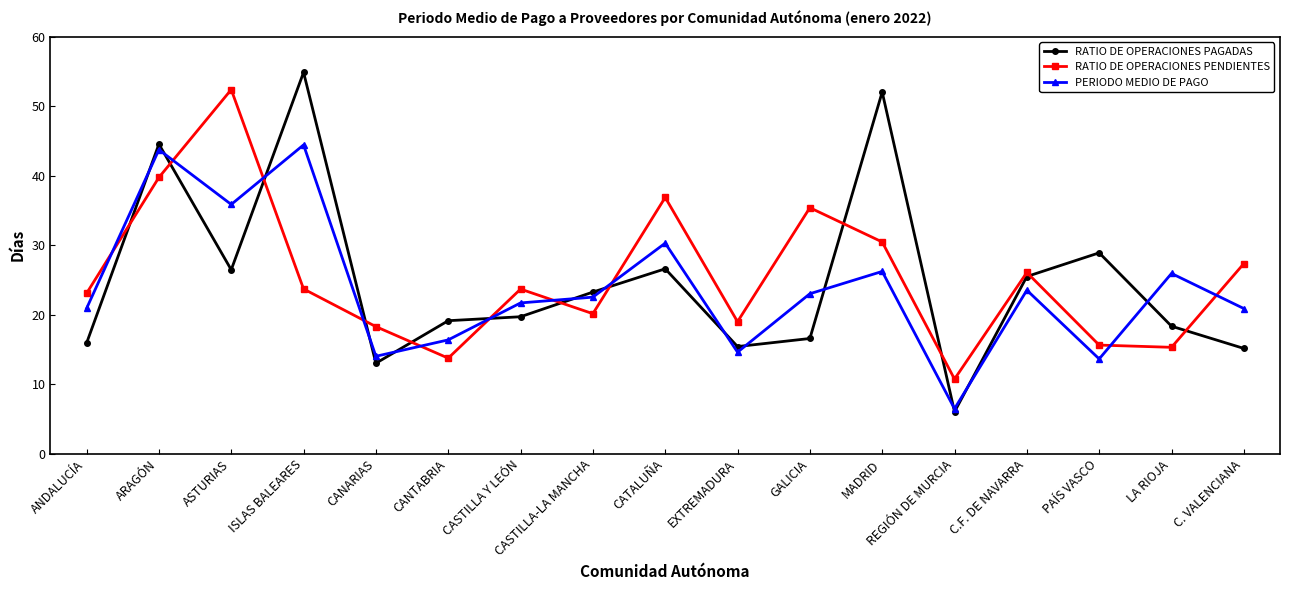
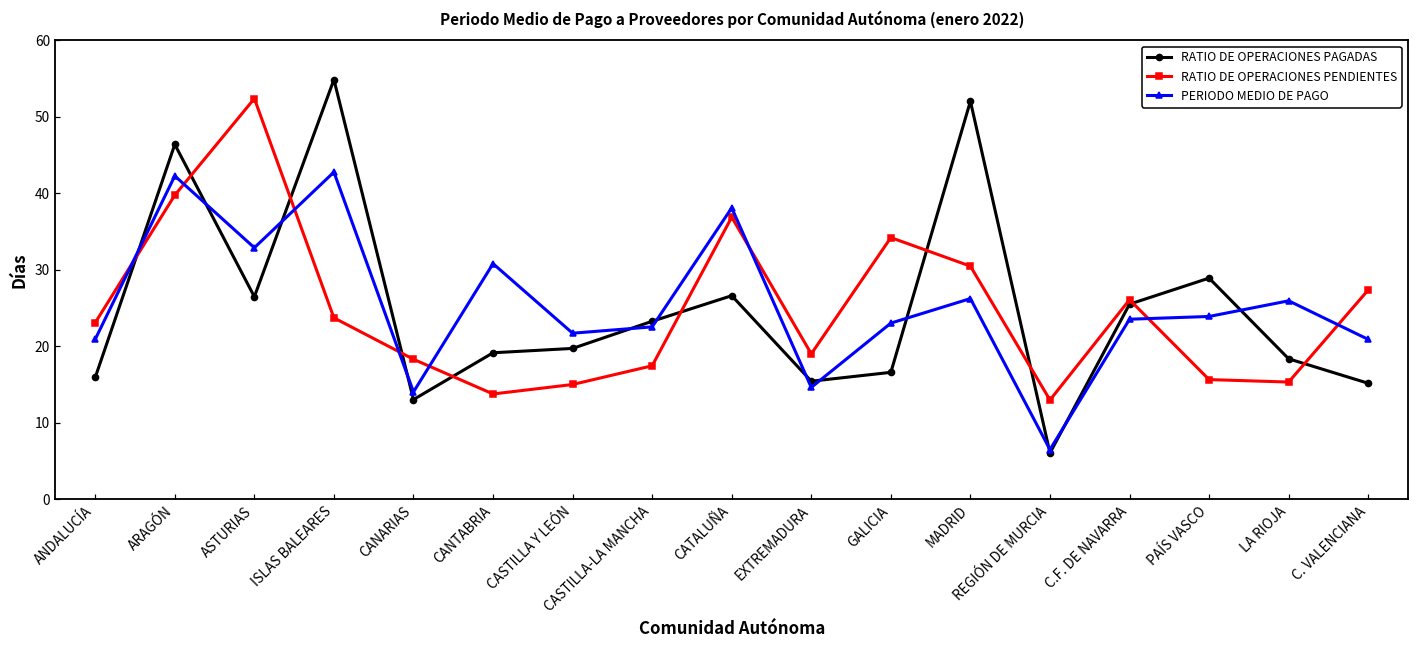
RATIO DE OPERACIONES PAGADAS, ARAGÓN: 45 -> 46
PERIODO MEDIO DE PAGO, ARAGÓN: 44 -> 42
PERIODO MEDIO DE PAGO, ASTURIAS: 36 -> 33
PERIODO MEDIO DE PAGO, ISLAS BALEARES: 44 -> 43
PERIODO MEDIO DE PAGO, CANTABRIA: 16 -> 31
RATIO DE OPERACIONES PENDIENTES, CASTILLA Y LEÓN: 24 -> 15
RATIO DE OPERACIONES PENDIENTES, CASTILLA-LA MANCHA: 20 -> 17
PERIODO MEDIO DE PAGO, CATALUÑA: 30 -> 38
RATIO DE OPERACIONES PENDIENTES, GALICIA: 35 -> 34
RATIO DE OPERACIONES PENDIENTES, REGIÓN DE MURCIA: 11 -> 13
PERIODO MEDIO DE PAGO, PAÍS VASCO: 14 -> 24
